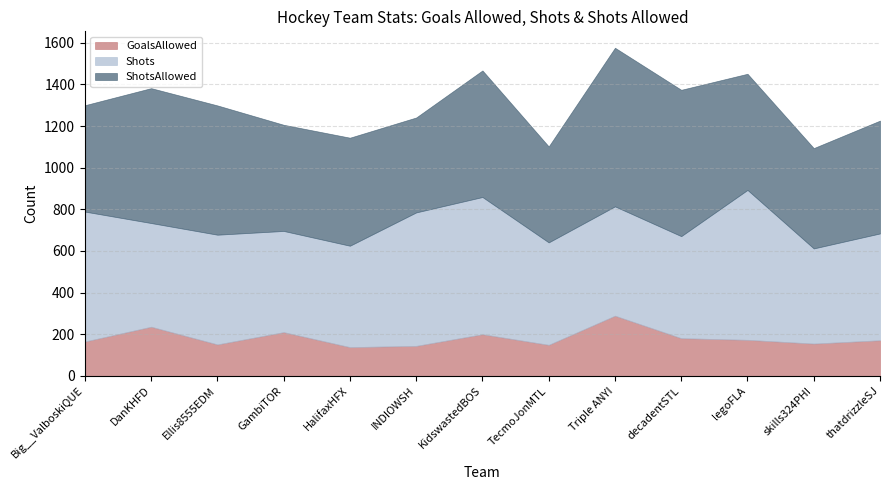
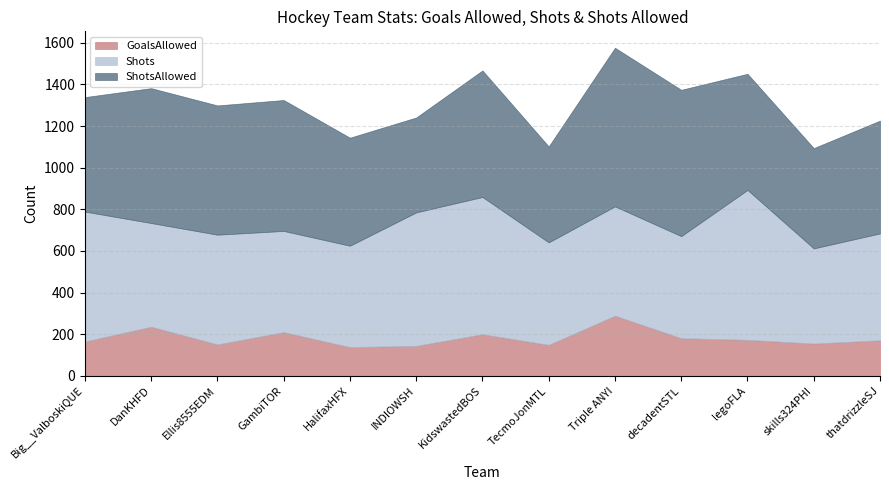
ShotsAllowed, Big__ValboskiQUE: 510 -> 550
ShotsAllowed, GambiTOR: 510 -> 630
